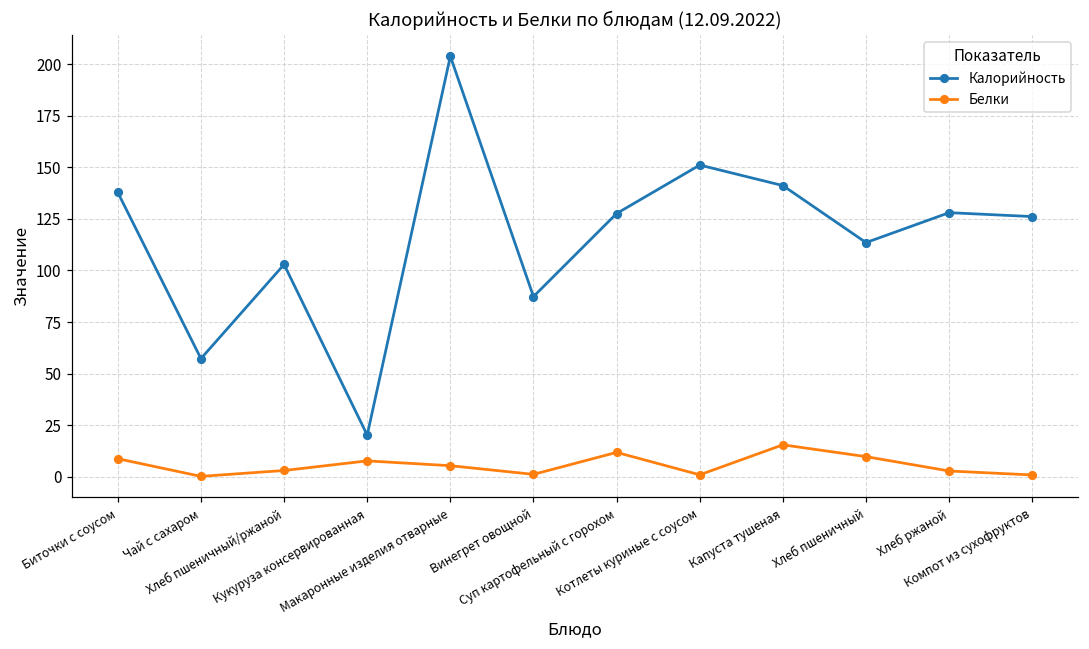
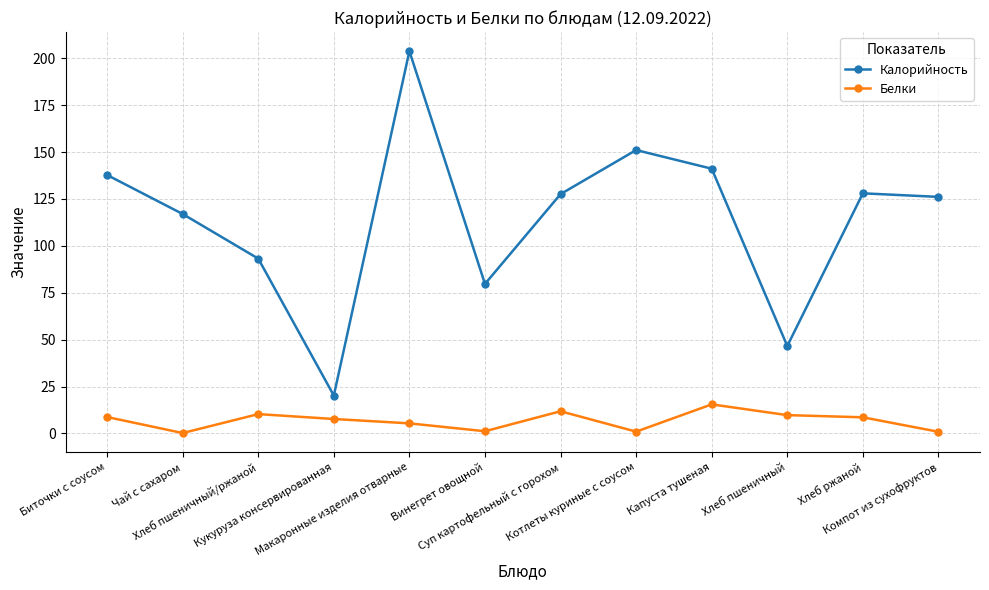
Калорийность, Чай с сахаром: 57 -> 117
Калорийность, Хлеб пшеничный/ржаной: 103 -> 93
Белки, Хлеб пшеничный/ржаной: 3 -> 10
Калорийность, Винегрет овощной: 87 -> 80
Калорийность, Хлеб пшеничный: 114 -> 47
Белки, Хлеб ржаной: 3 -> 9
